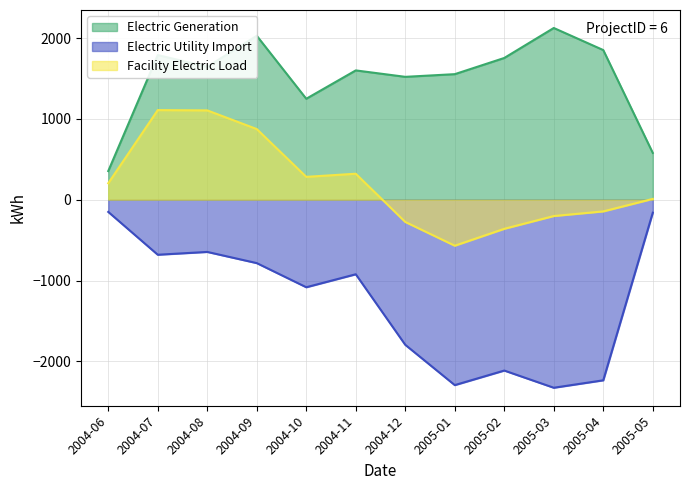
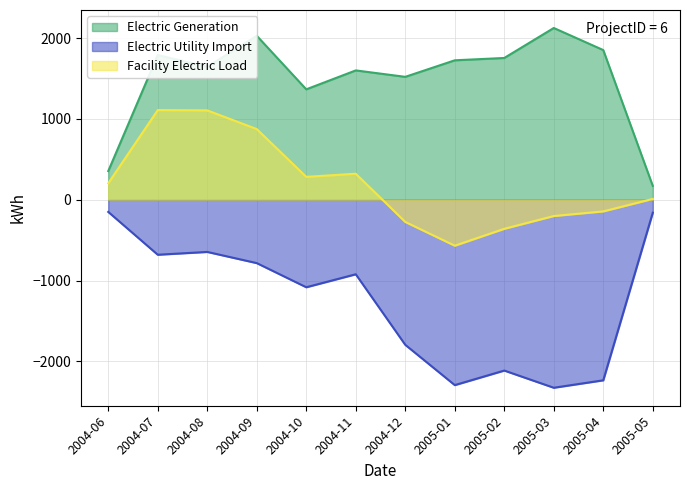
Electric Generation, 2004-10: 1200 -> 1400
Electric Generation, 2005-01: 1600 -> 1700
Electric Generation, 2005-05: 600 -> 200
